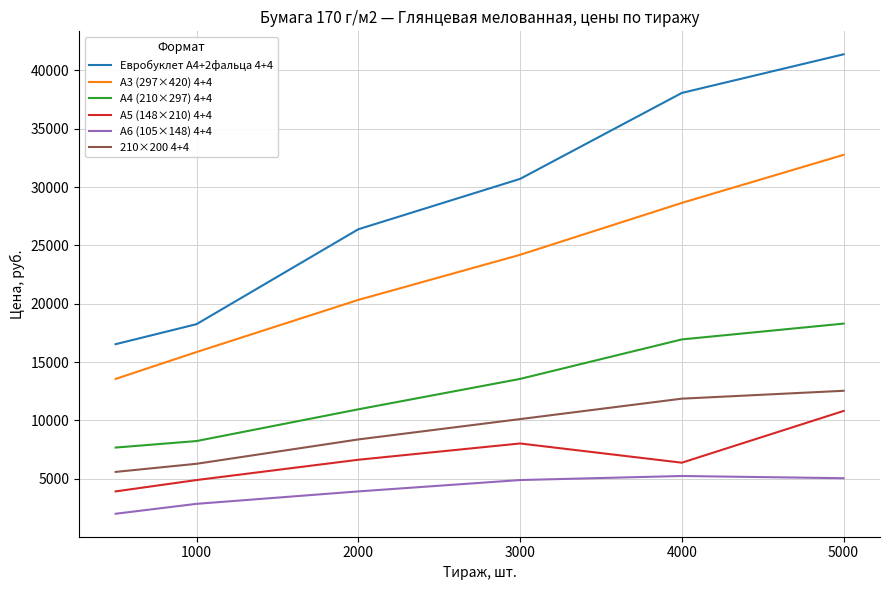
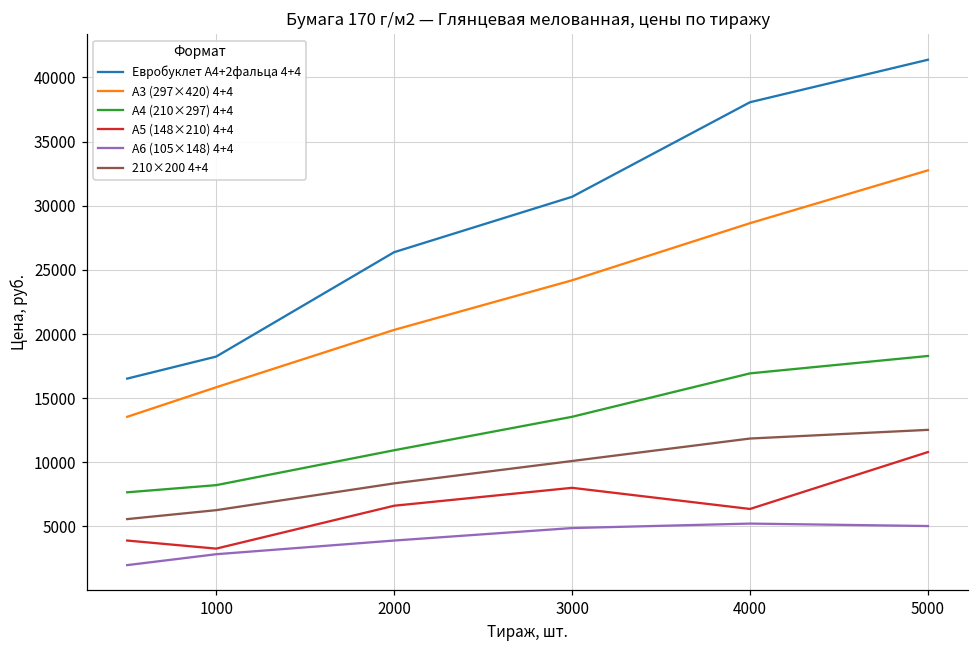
А5 (148×210) 4+4, 1000: 4900 -> 3300
